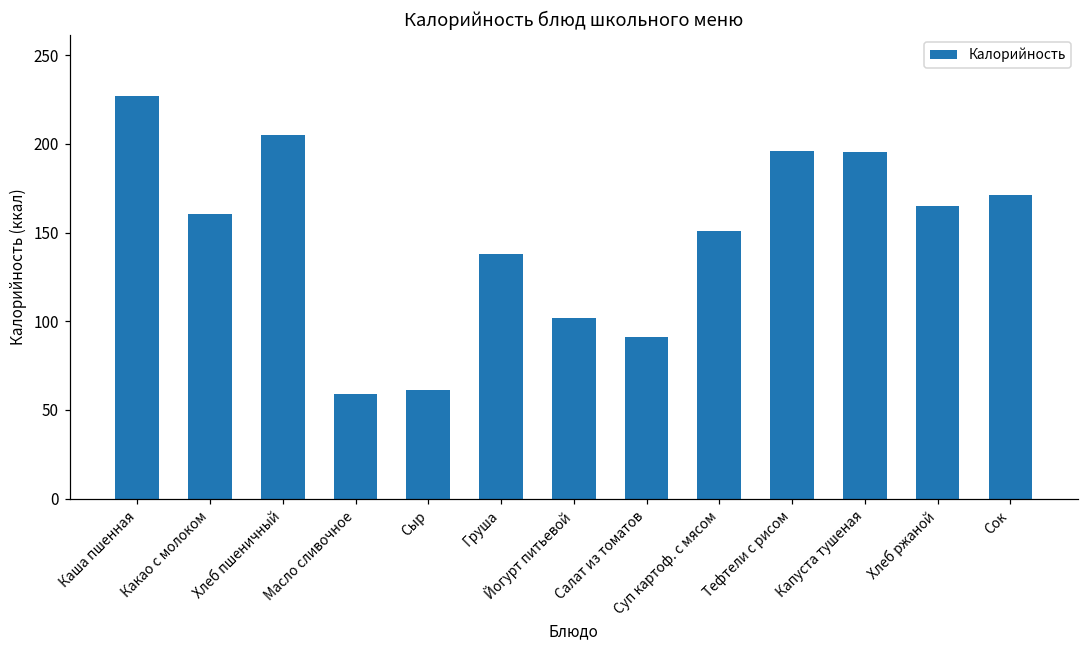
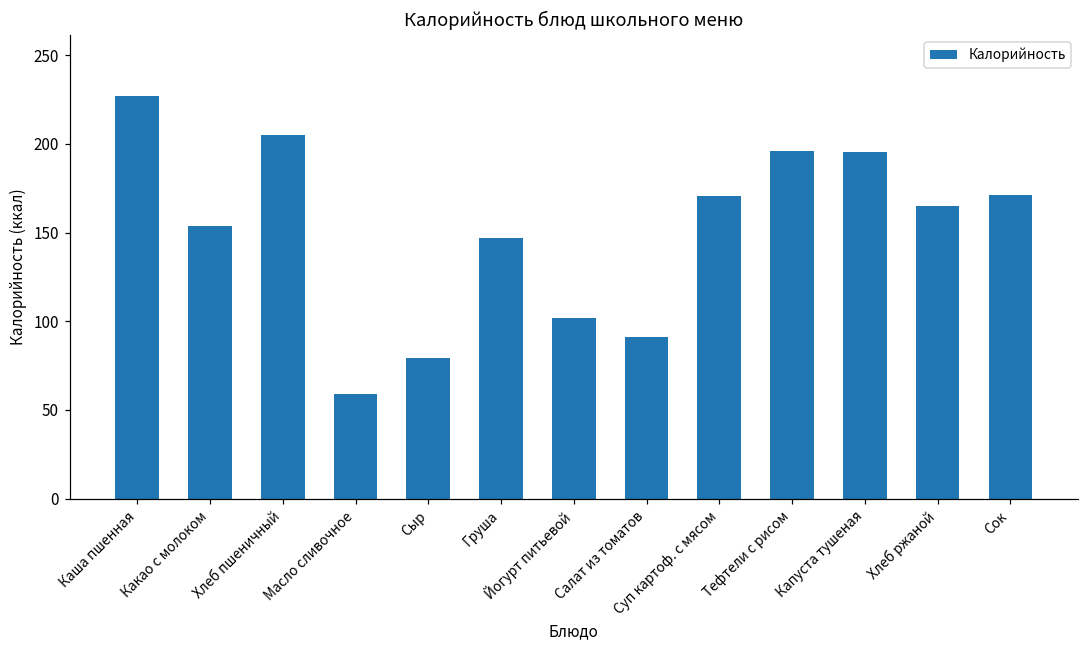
Какао с молоком: 160 -> 154
Сыр: 61 -> 79
Груша: 138 -> 147
Суп картоф. с мясом: 151 -> 171
